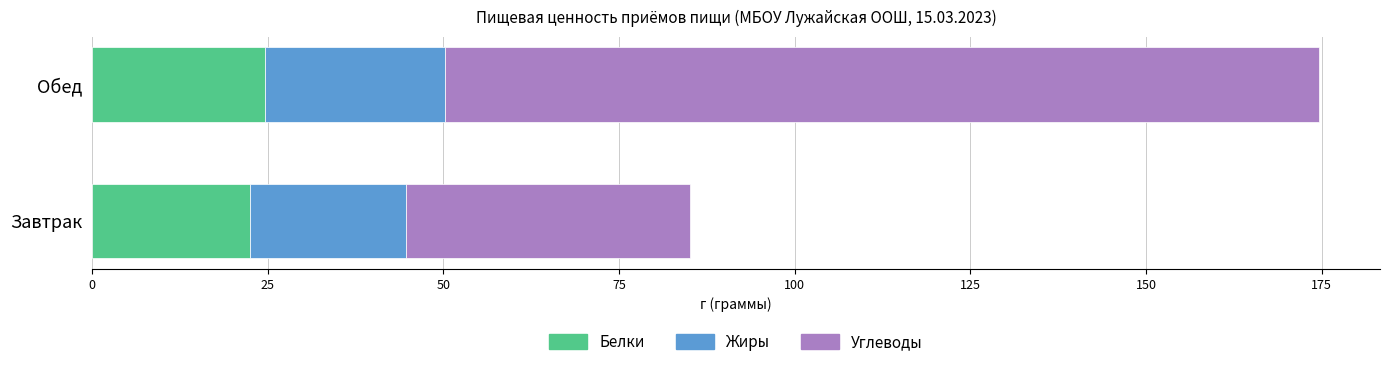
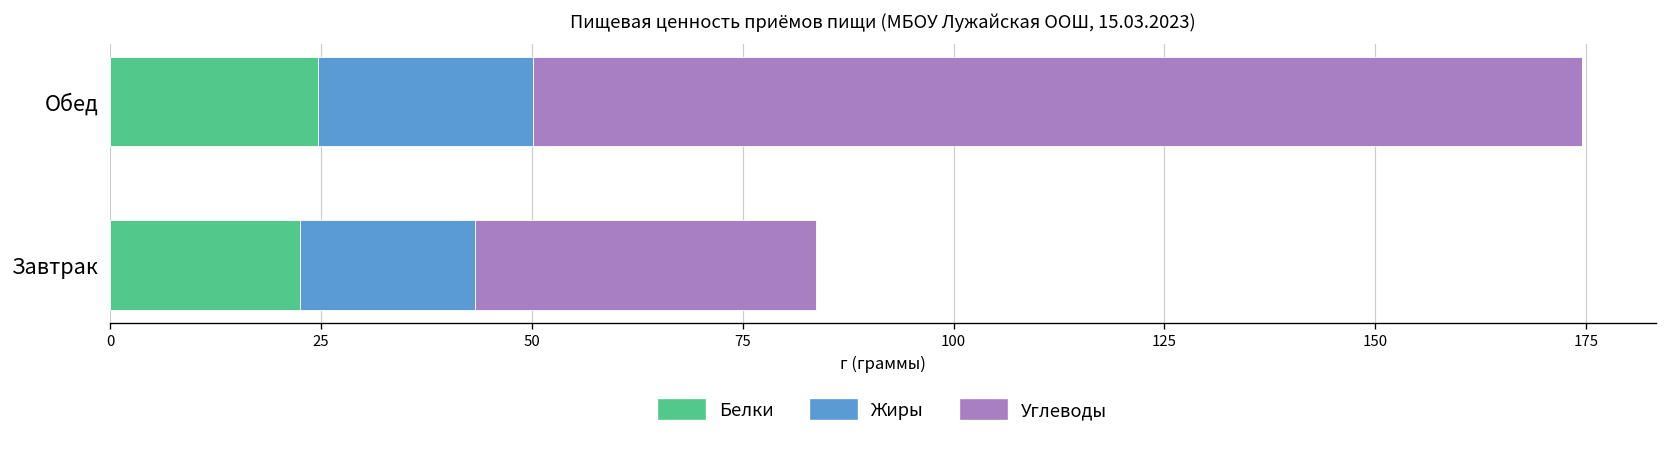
Жиры, Завтрак: 22 -> 21
